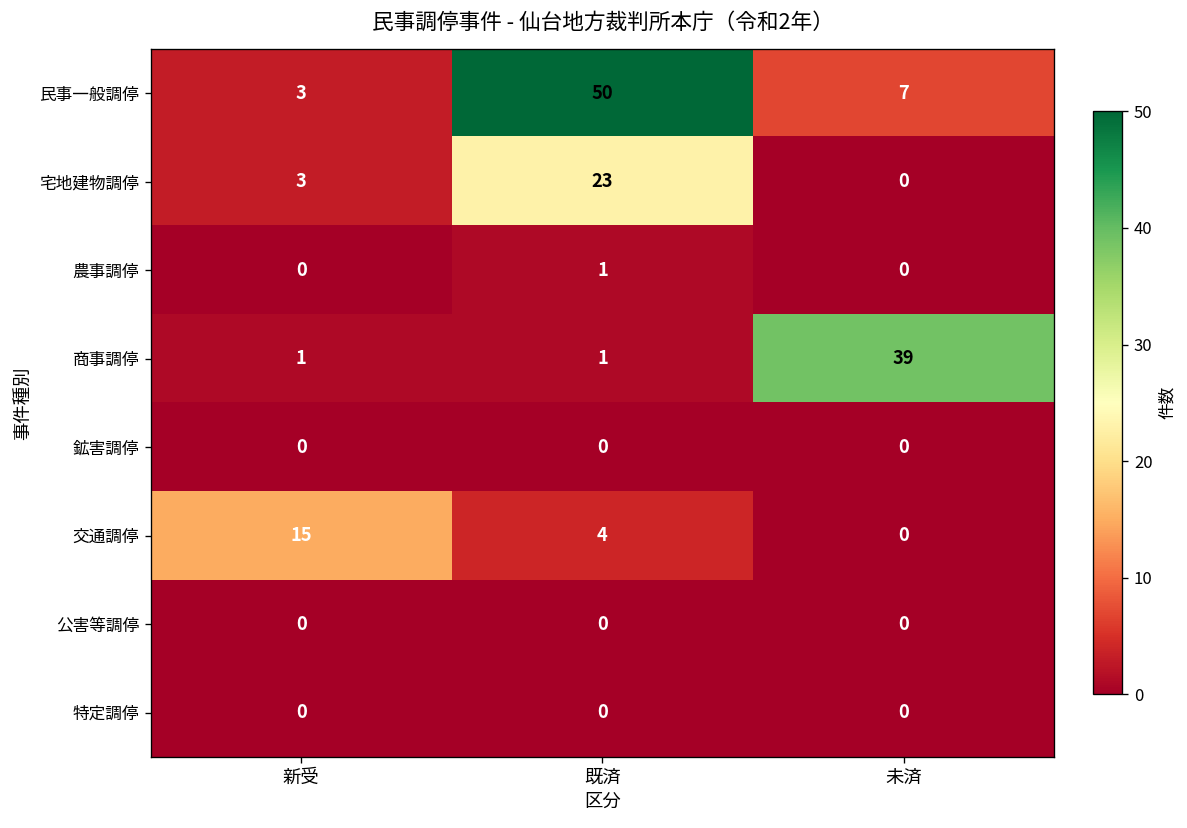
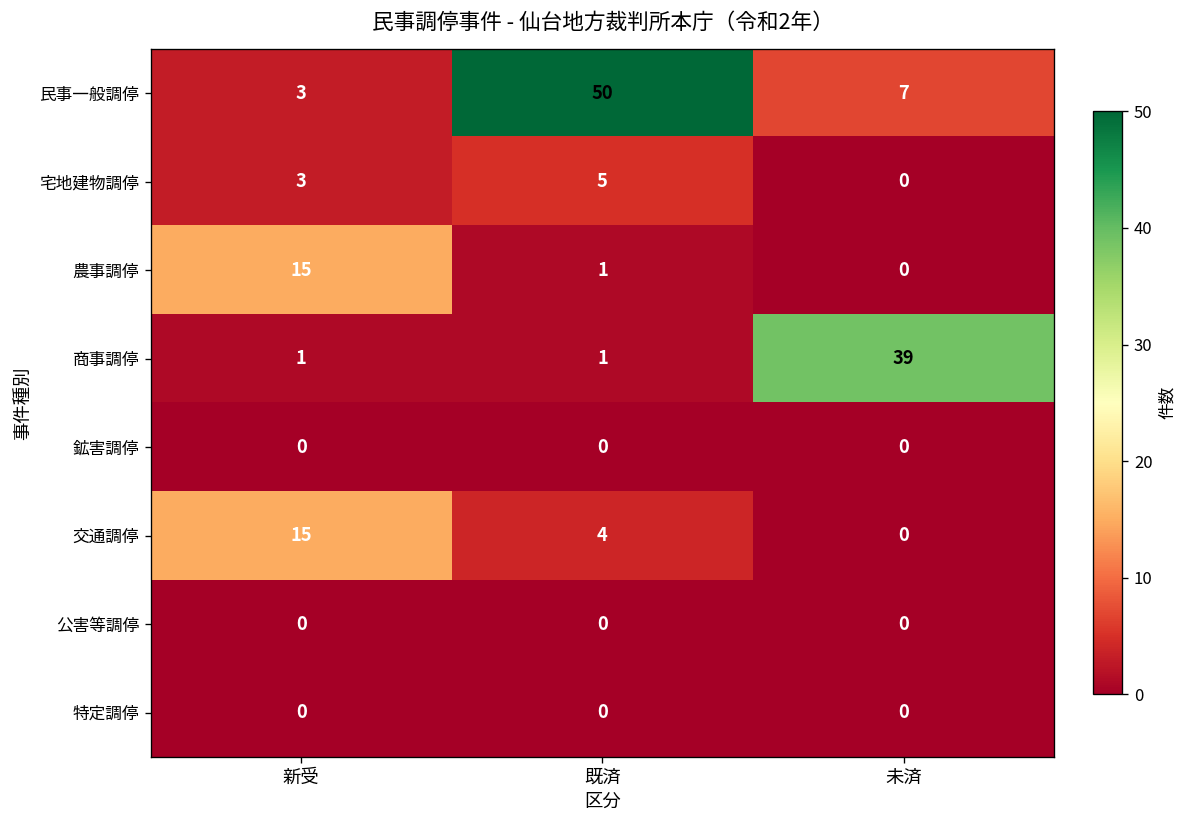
宅地建物調停, 既済: 23 -> 5
農事調停, 新受: 0 -> 15
